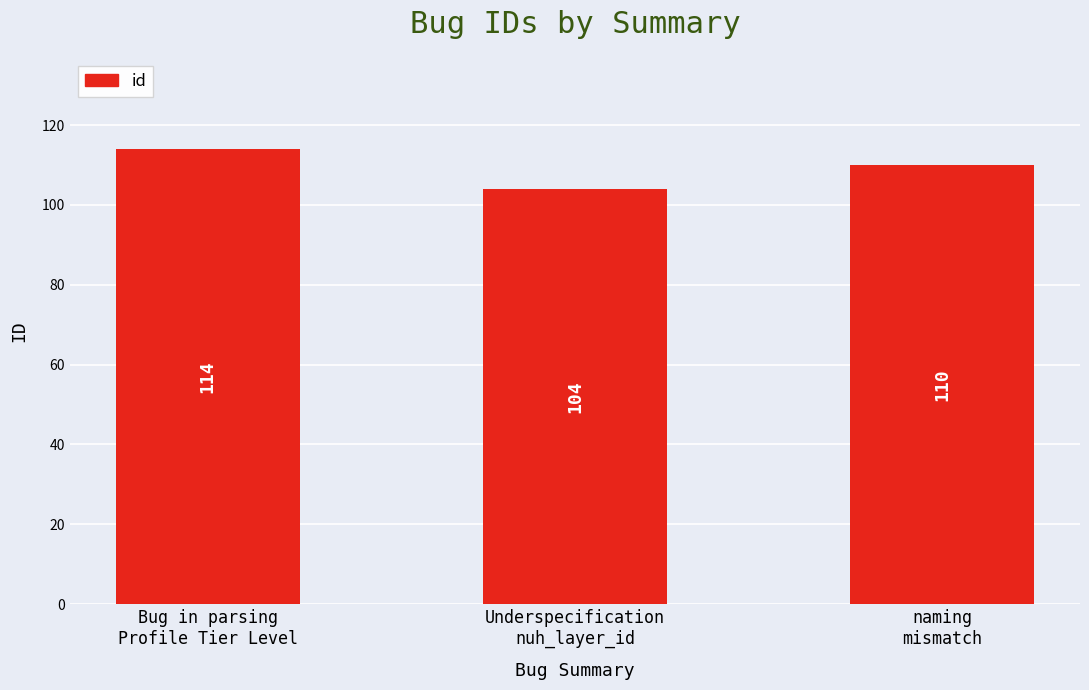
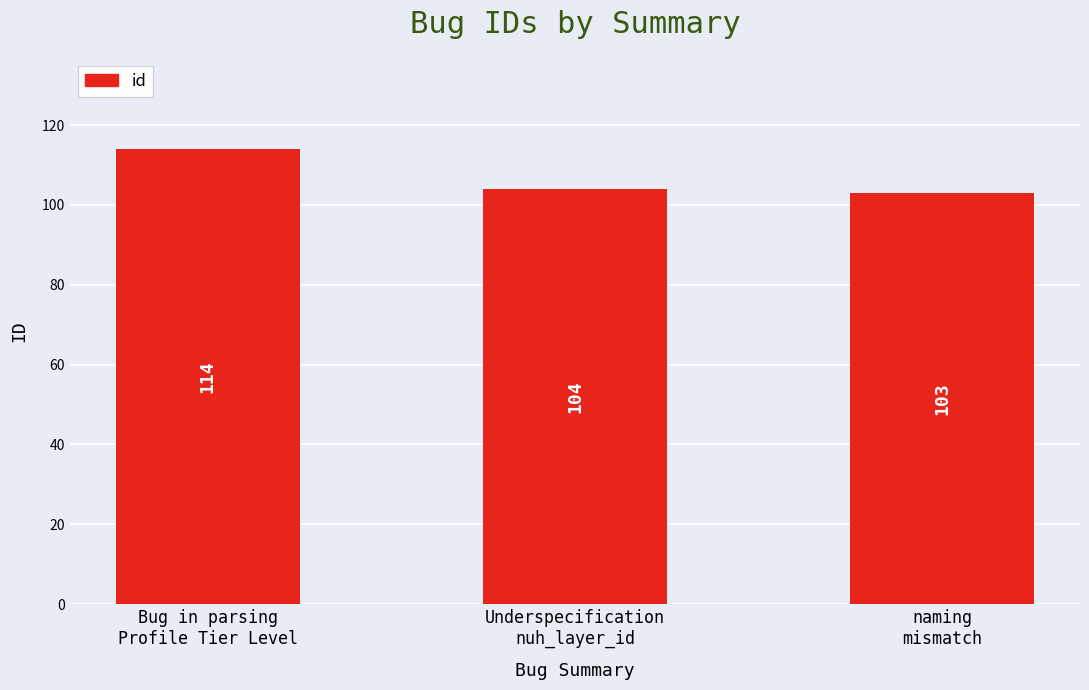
naming mismatch: 110 -> 103
